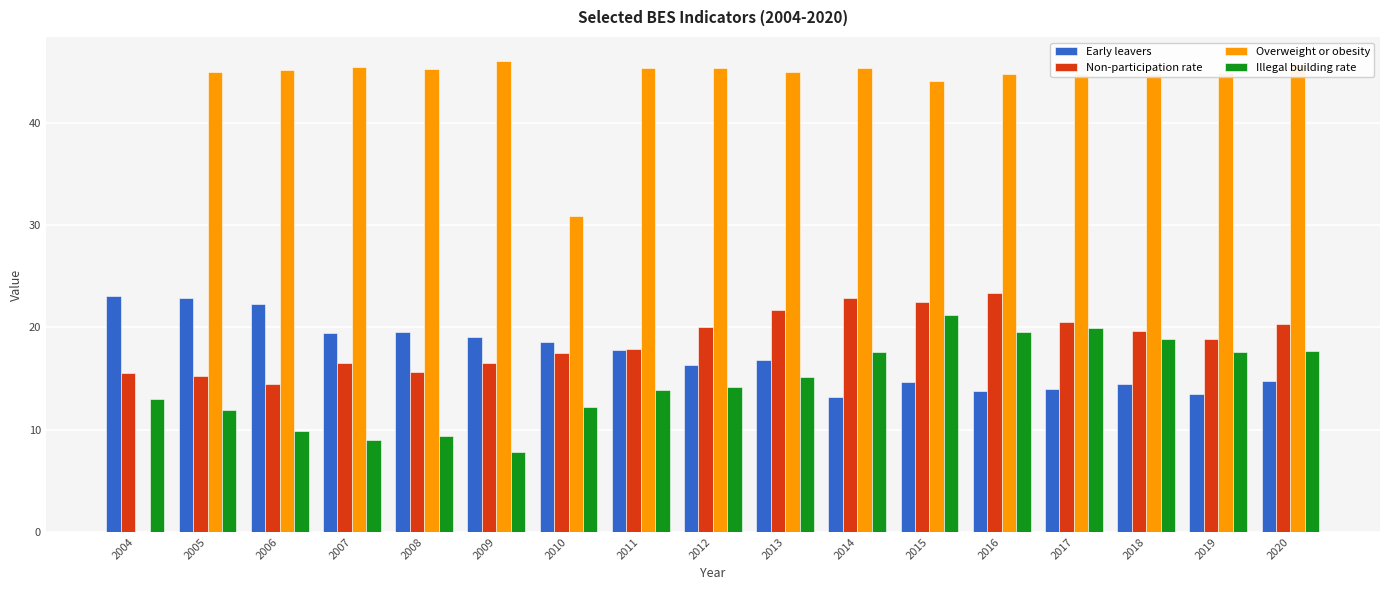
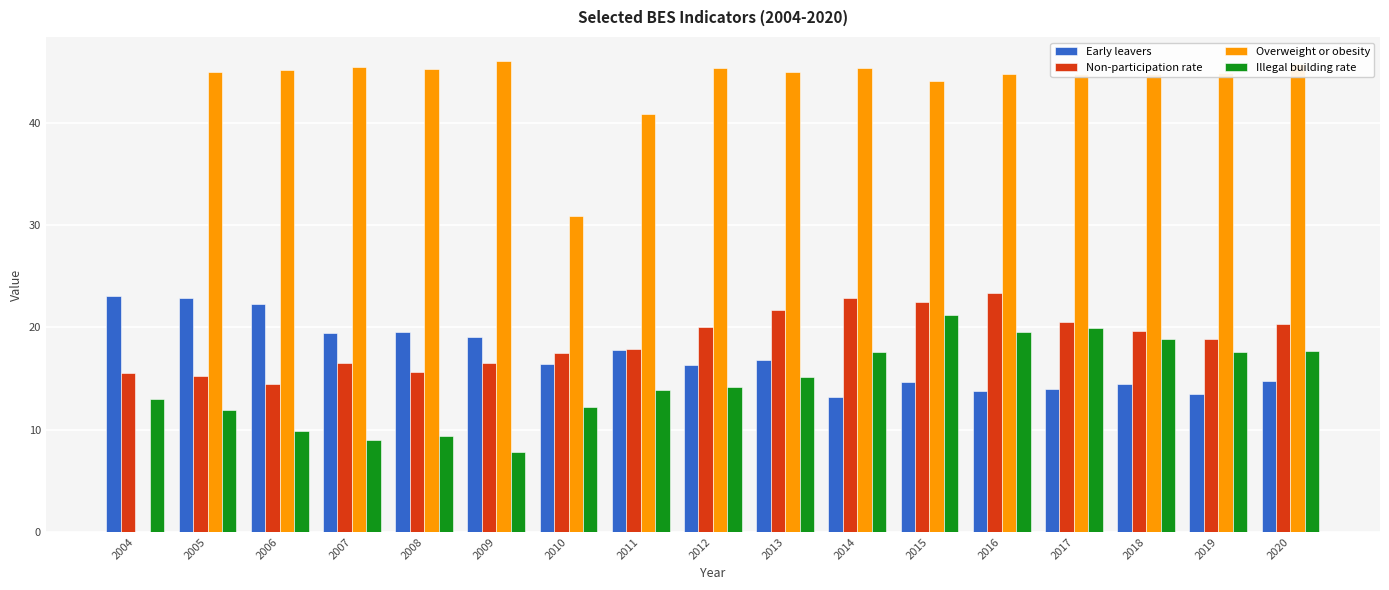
Early leavers, 2010: 18.6 -> 16.4
Overweight or obesity, 2011: 45.4 -> 40.9
